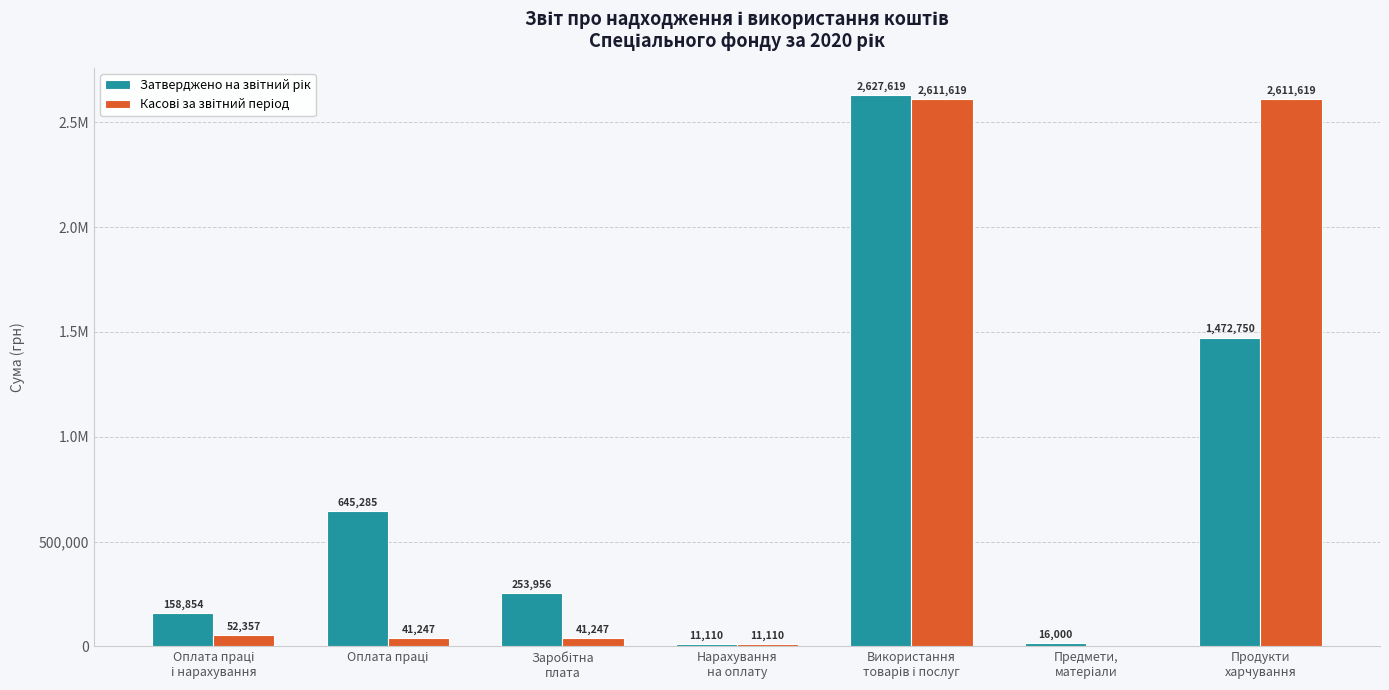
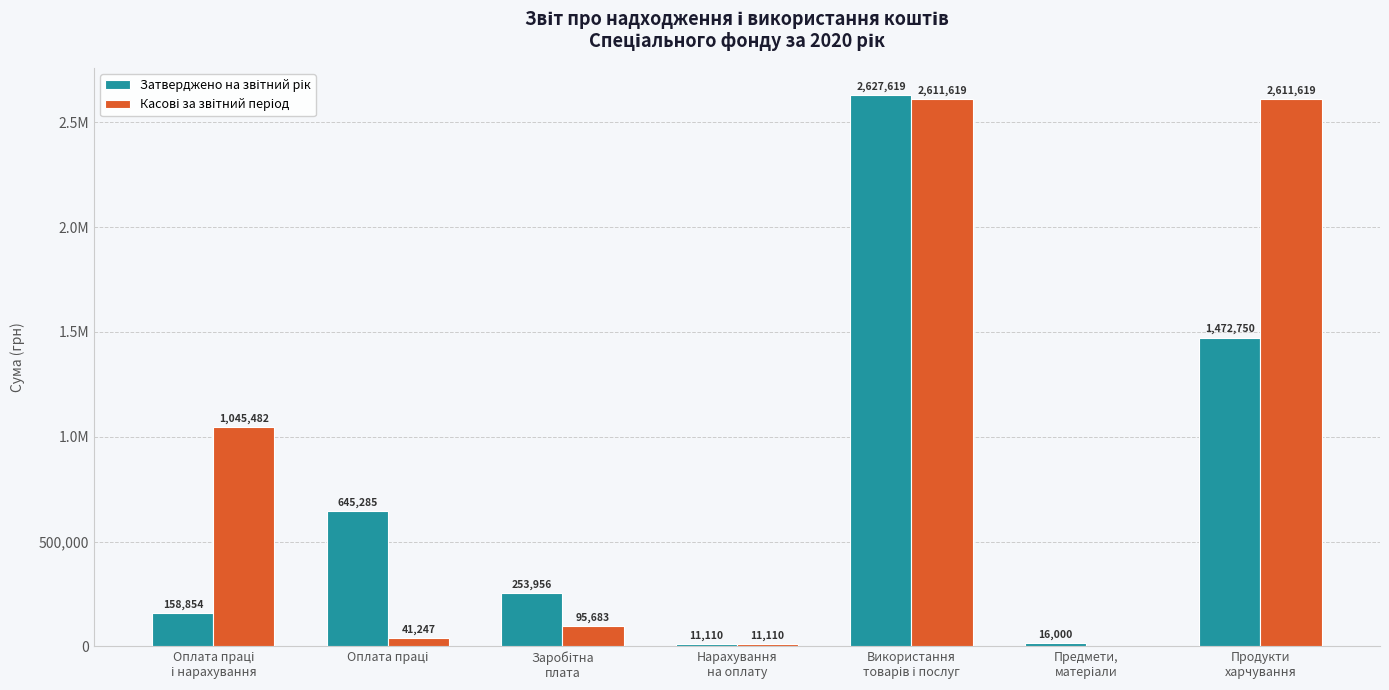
Касові за звітний період, Оплата праці і нарахування: 52,357 -> 1,045,482
Касові за звітний період, Заробітна плата: 41,247 -> 95,683
